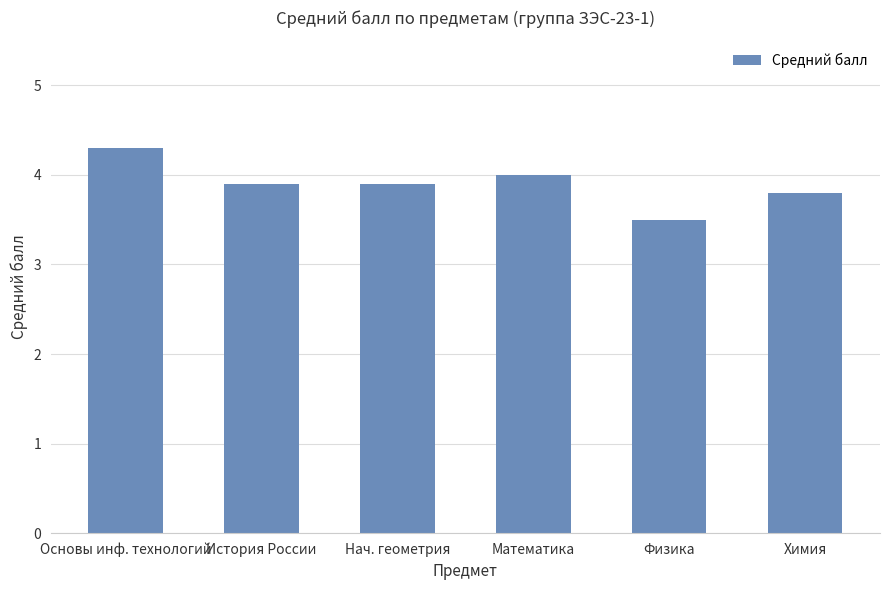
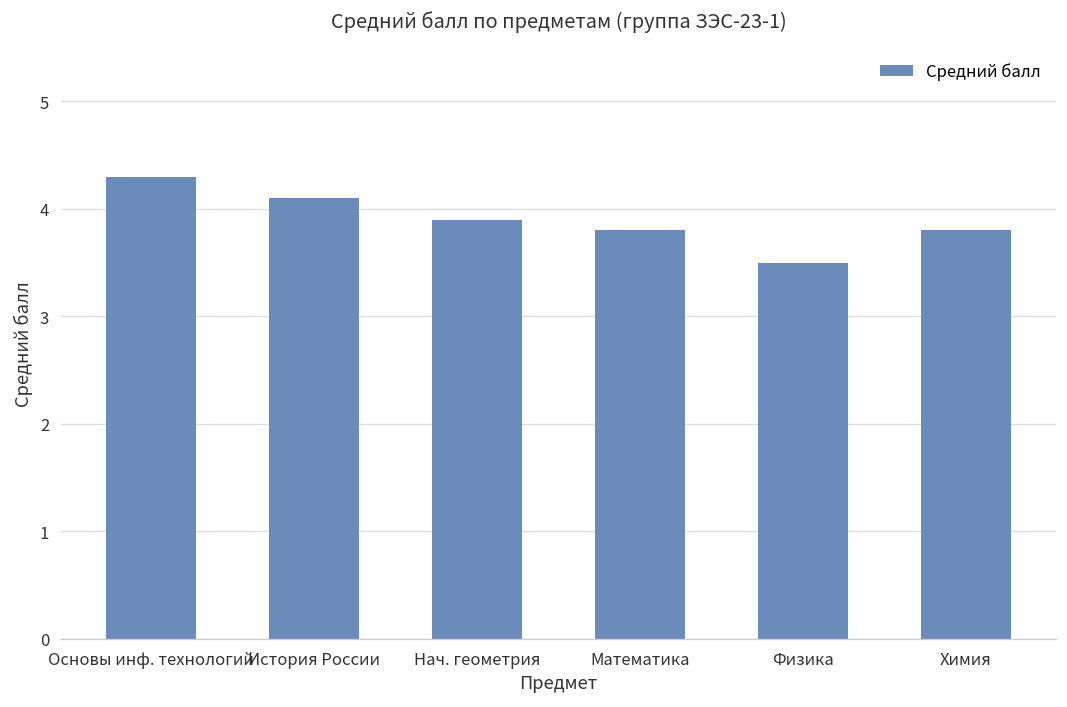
История России: 3.9 -> 4.1
Математика: 4.0 -> 3.8
